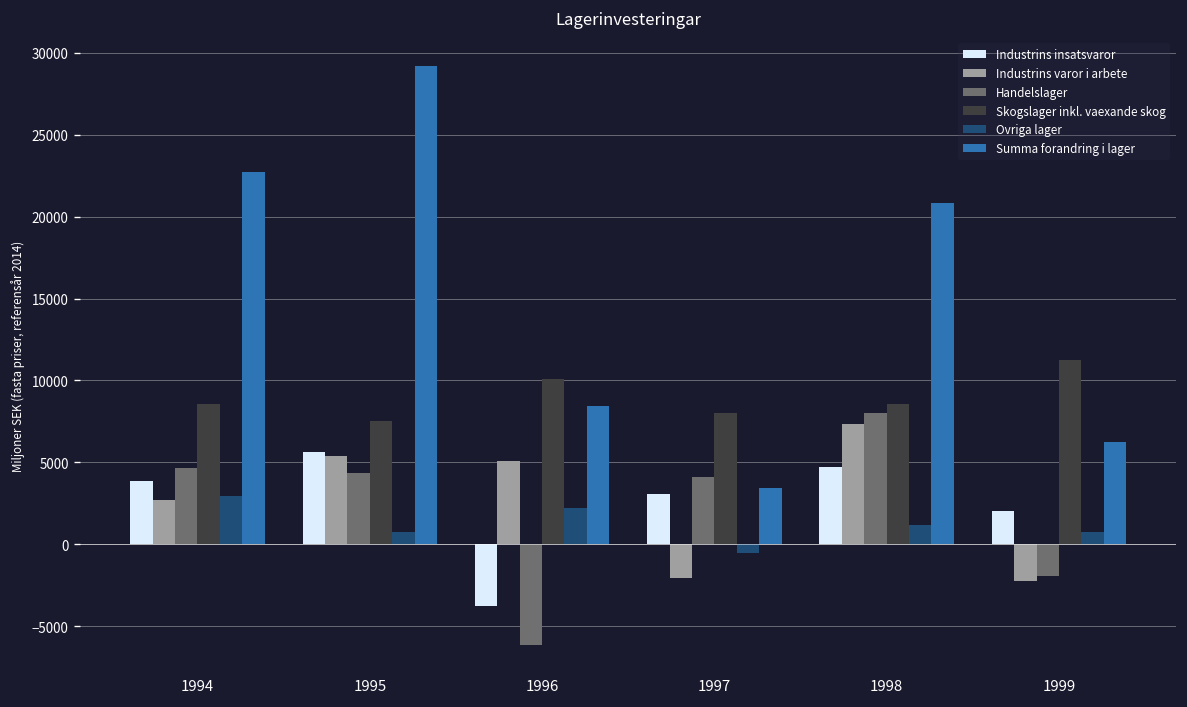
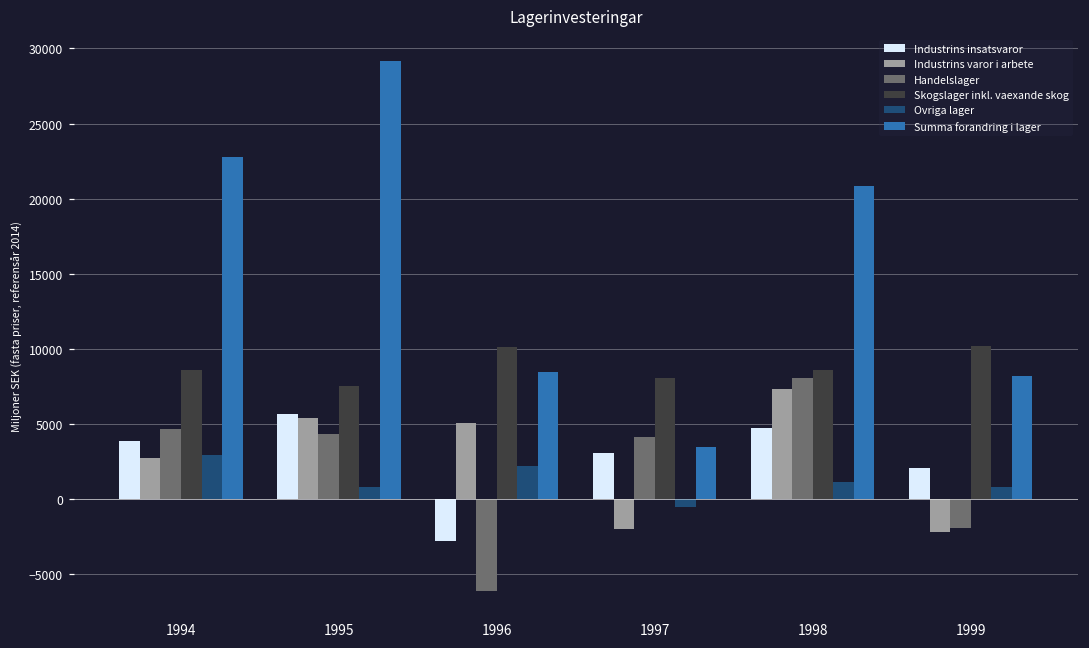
Industrins insatsvaror, 1996: -3700 -> -2800
Skogslager inkl. vaexande skog, 1999: 11300 -> 10200
Summa forandring i lager, 1999: 6200 -> 8200
